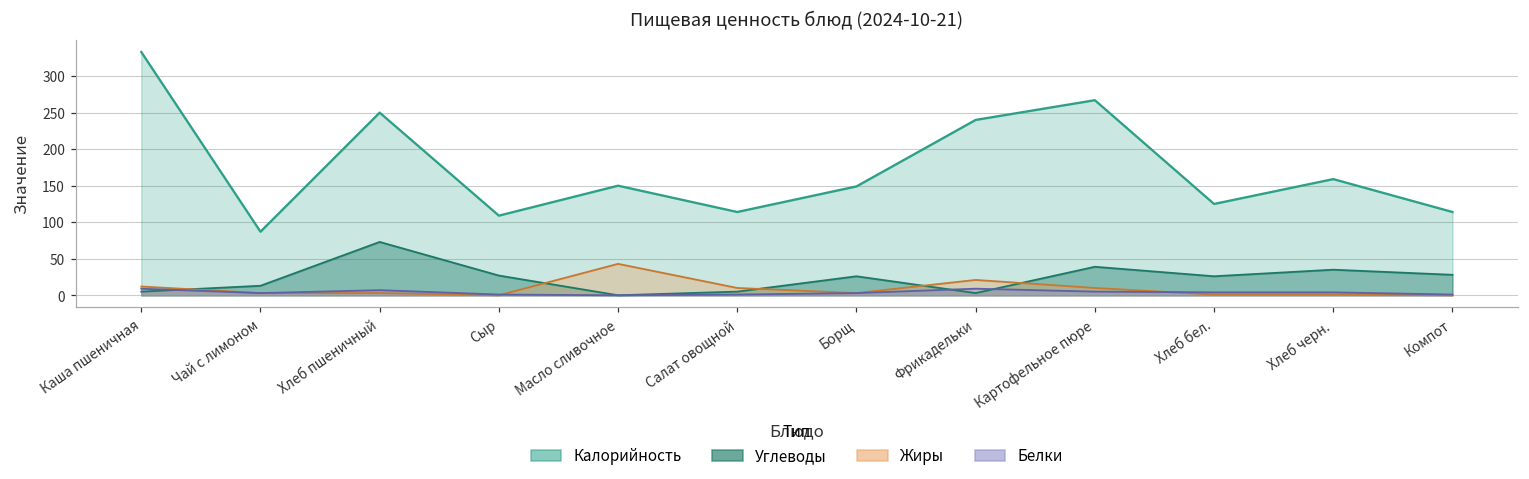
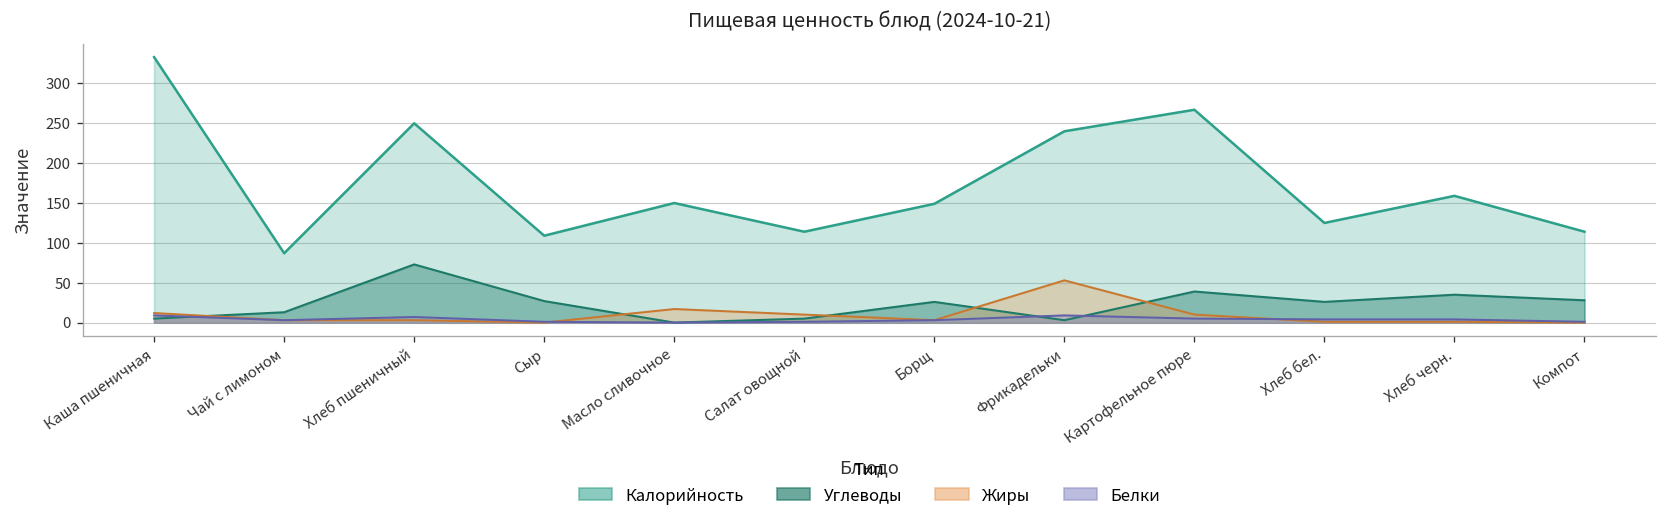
Жиры, Масло сливочное: 40 -> 20
Жиры, Фрикадельки: 20 -> 50
